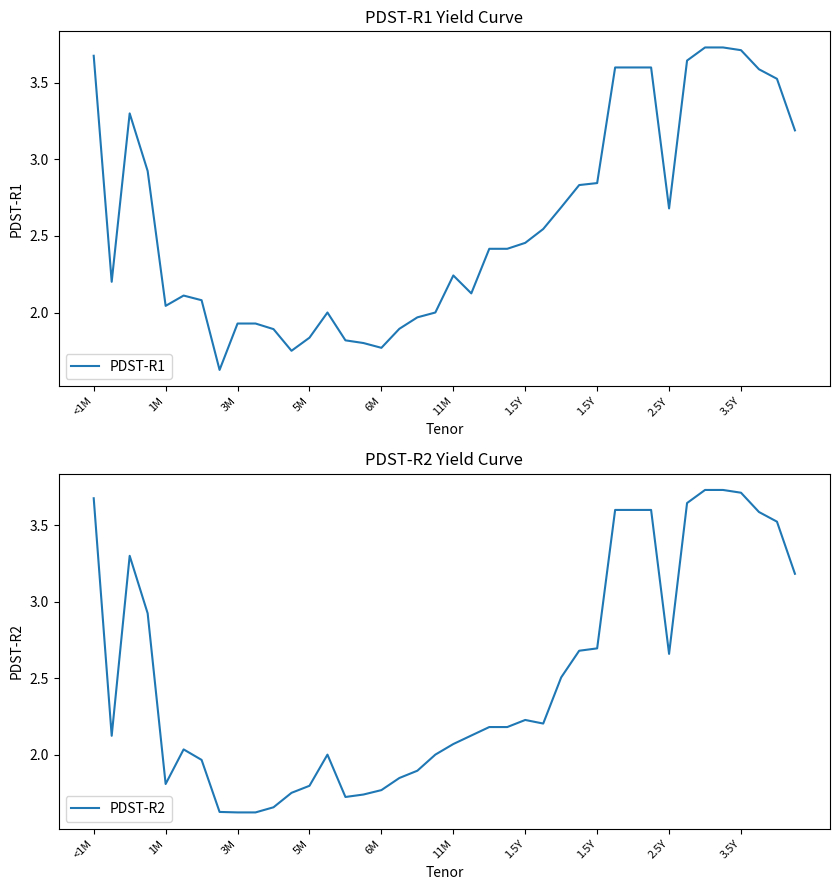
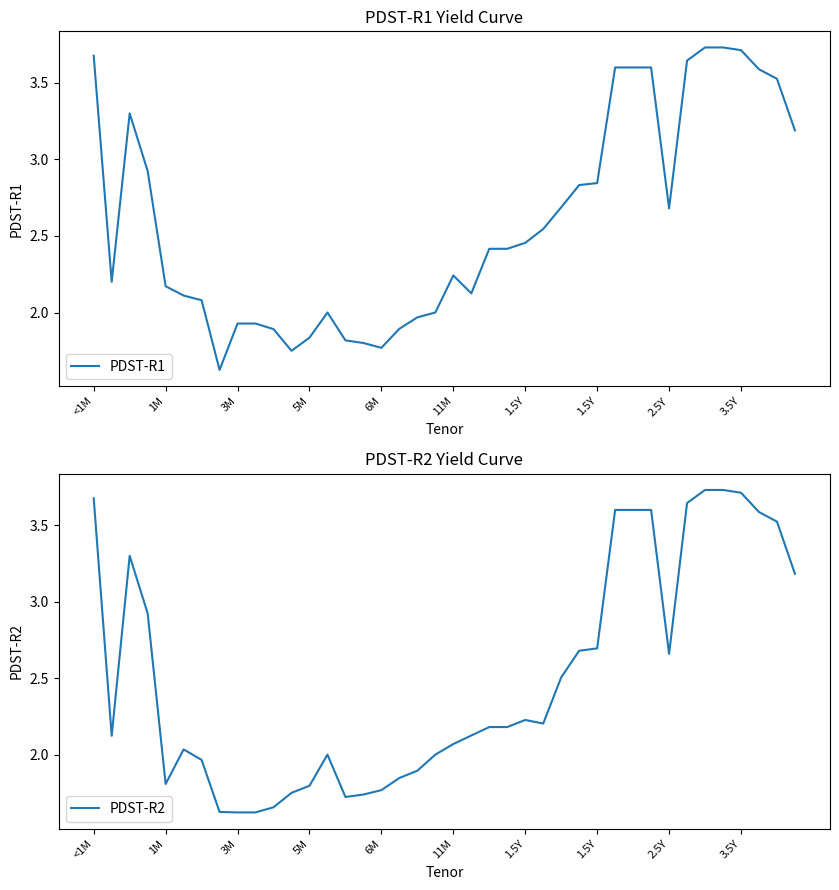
PDST-R1 Yield Curve, 1M: 2.04 -> 2.17
